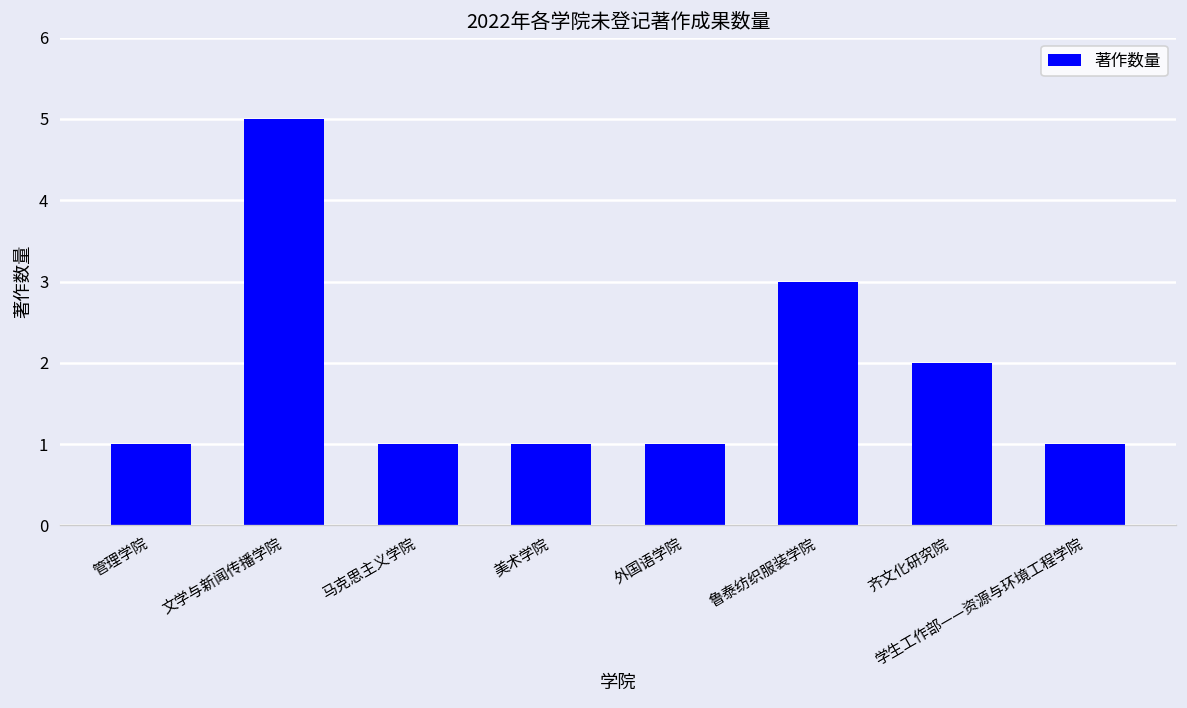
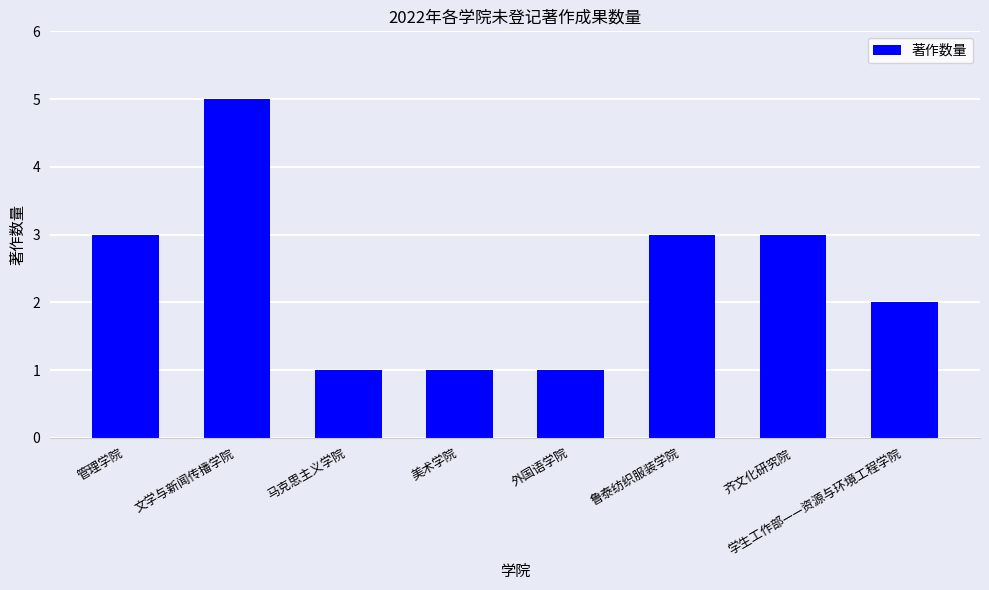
管理学院: 1 -> 3
齐文化研究院: 2 -> 3
学生工作部——资源与环境工程学院: 1 -> 2
